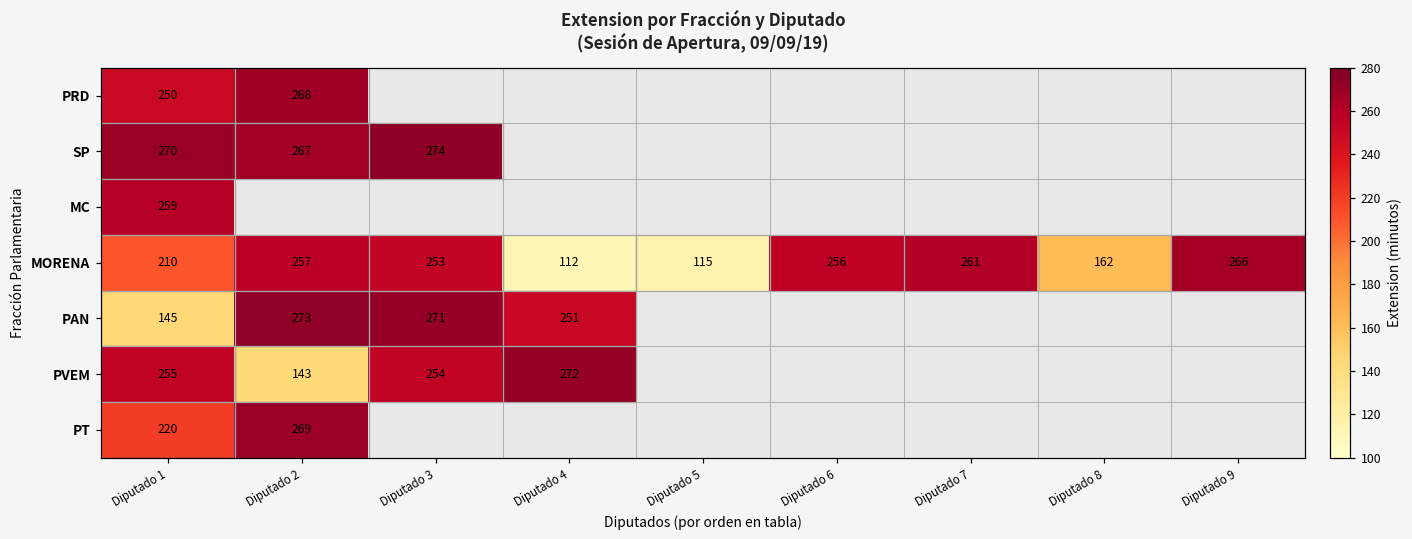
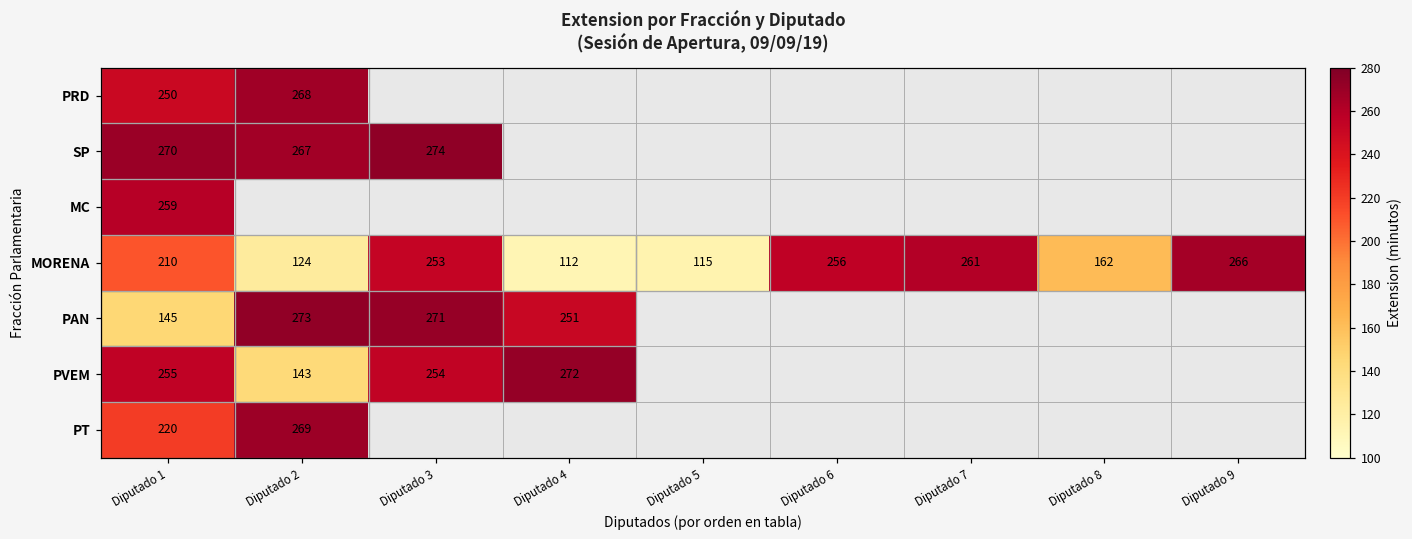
MORENA, Diputado 2: 257 -> 124
